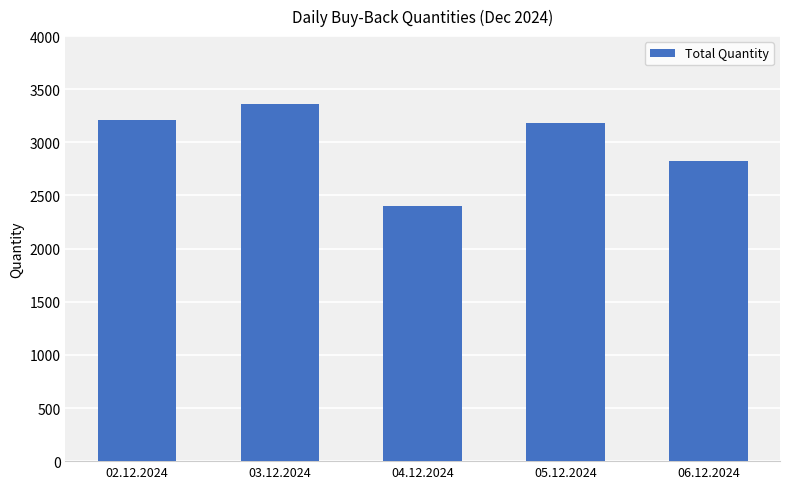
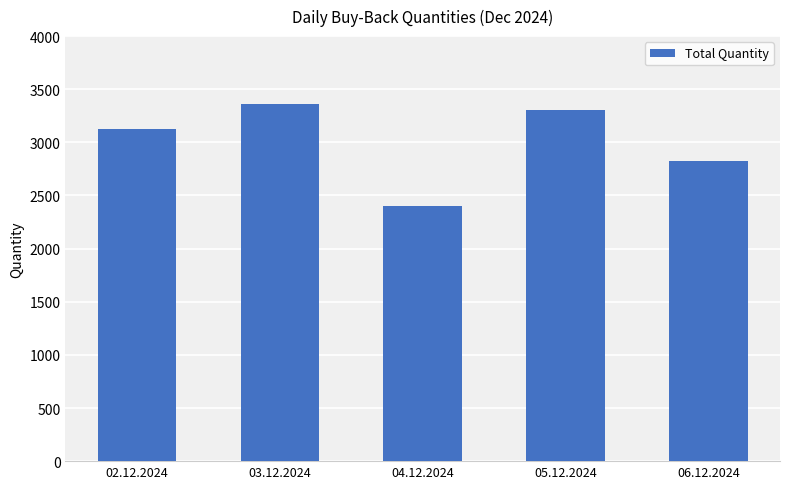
02.12.2024: 3210 -> 3130
05.12.2024: 3180 -> 3300
